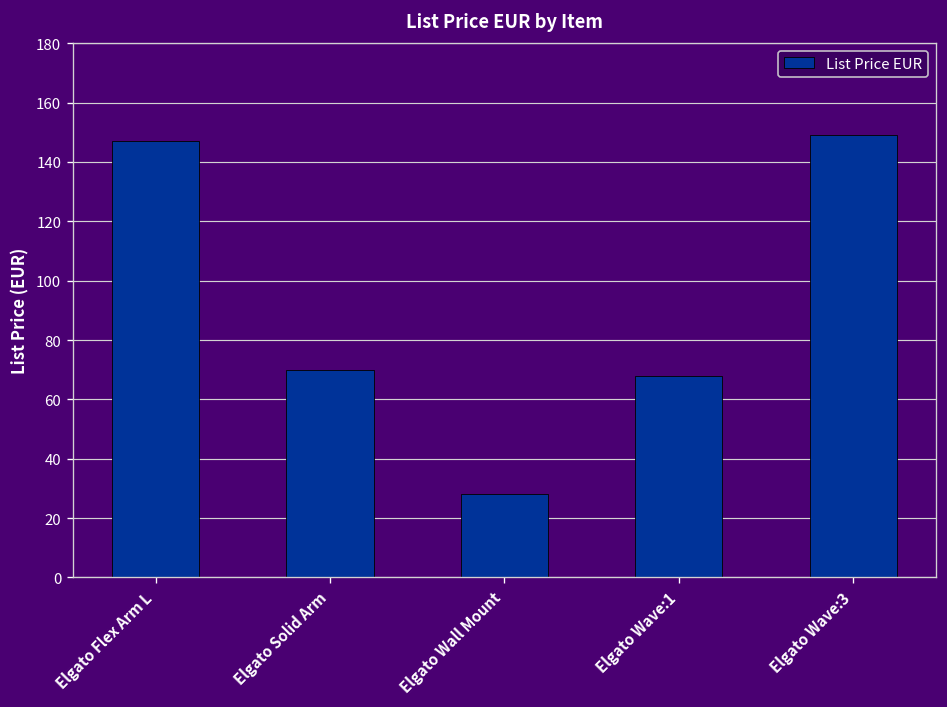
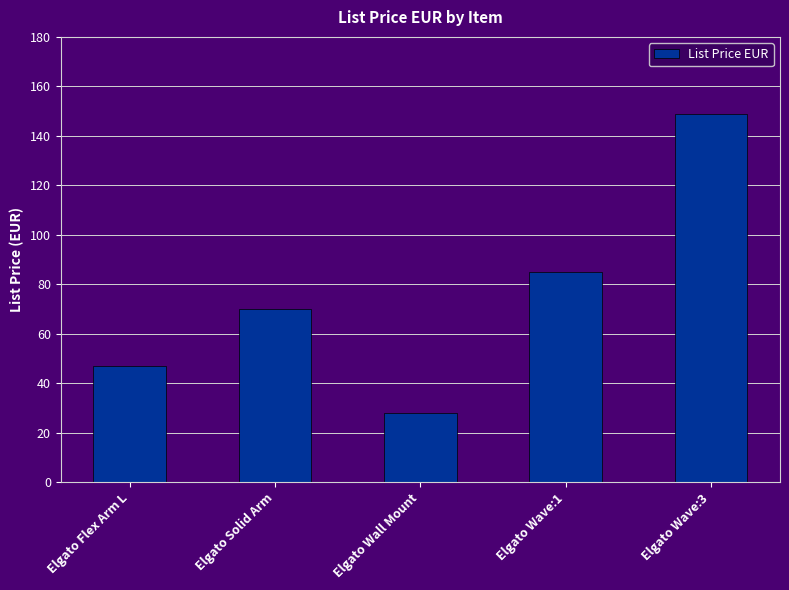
Elgato Flex Arm L: 147 -> 47
Elgato Wave:1: 68 -> 85
